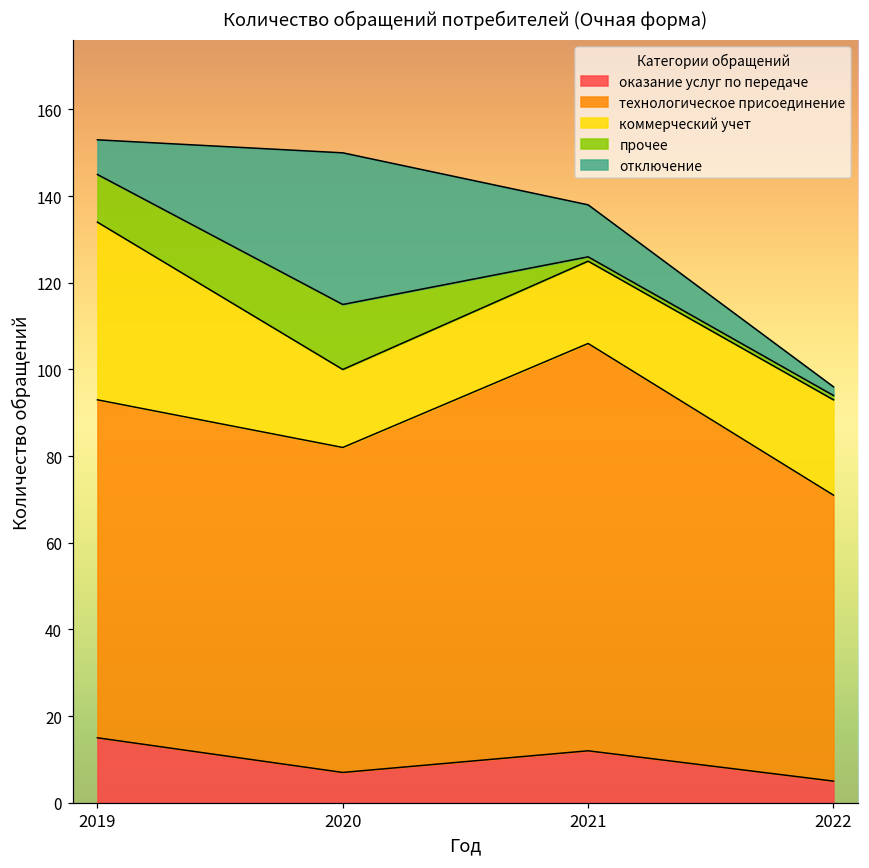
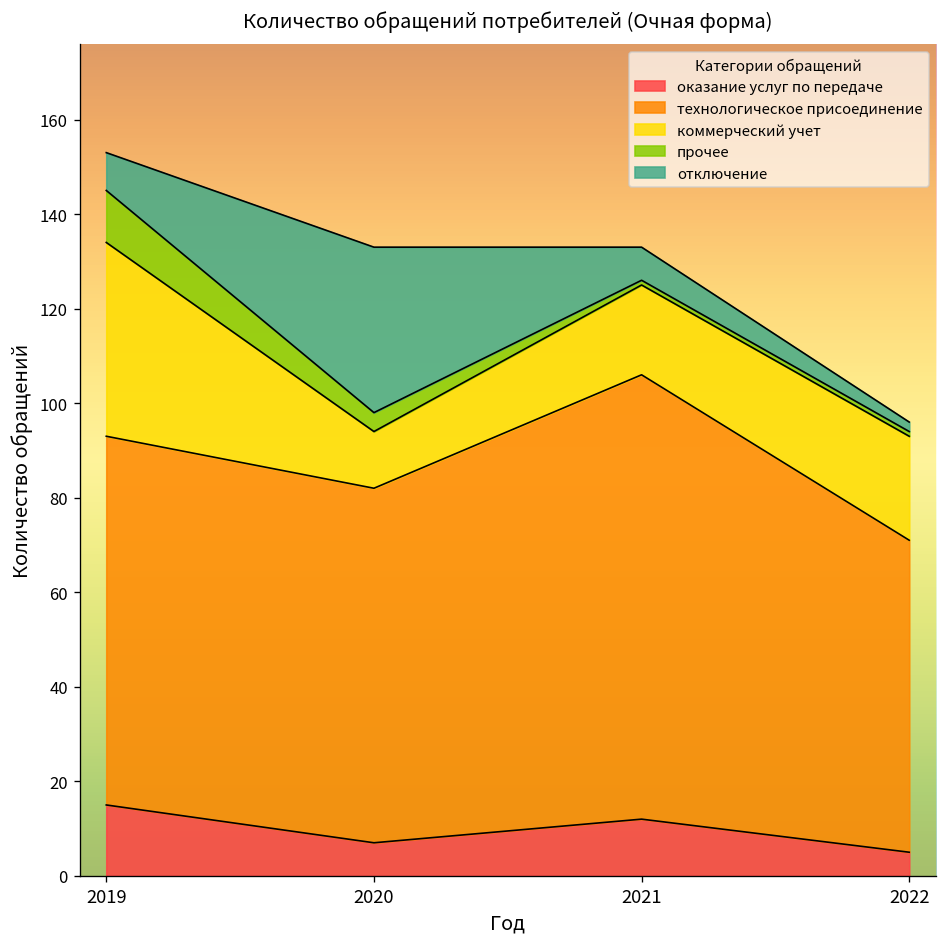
коммерческий учет, 2020: 18 -> 12
прочее, 2020: 15 -> 4
отключение, 2021: 12 -> 7
